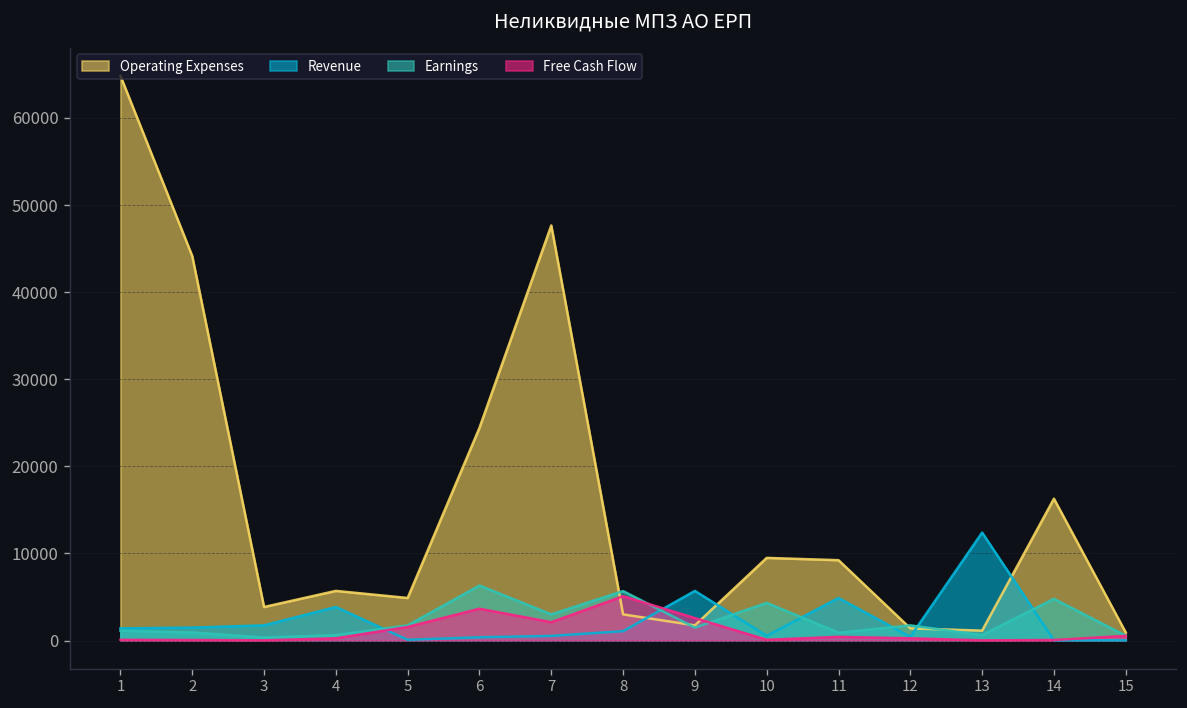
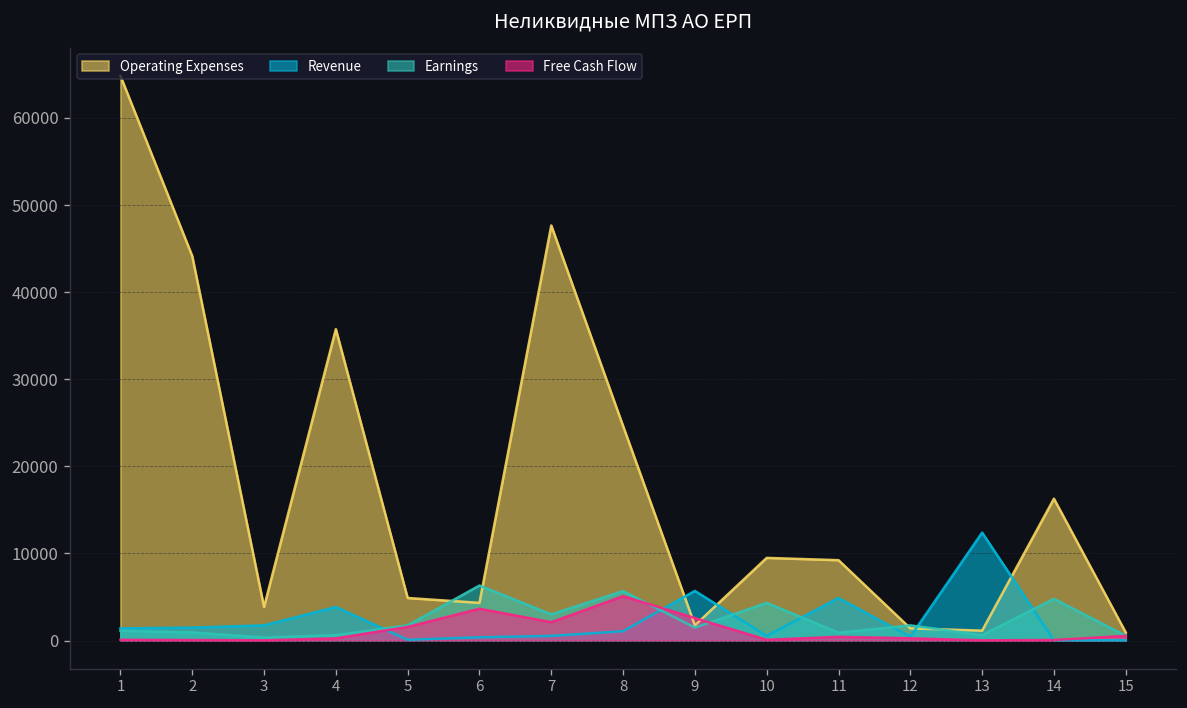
Operating Expenses, 4: 6000 -> 36000
Operating Expenses, 6: 24000 -> 4000
Operating Expenses, 8: 3000 -> 25000
